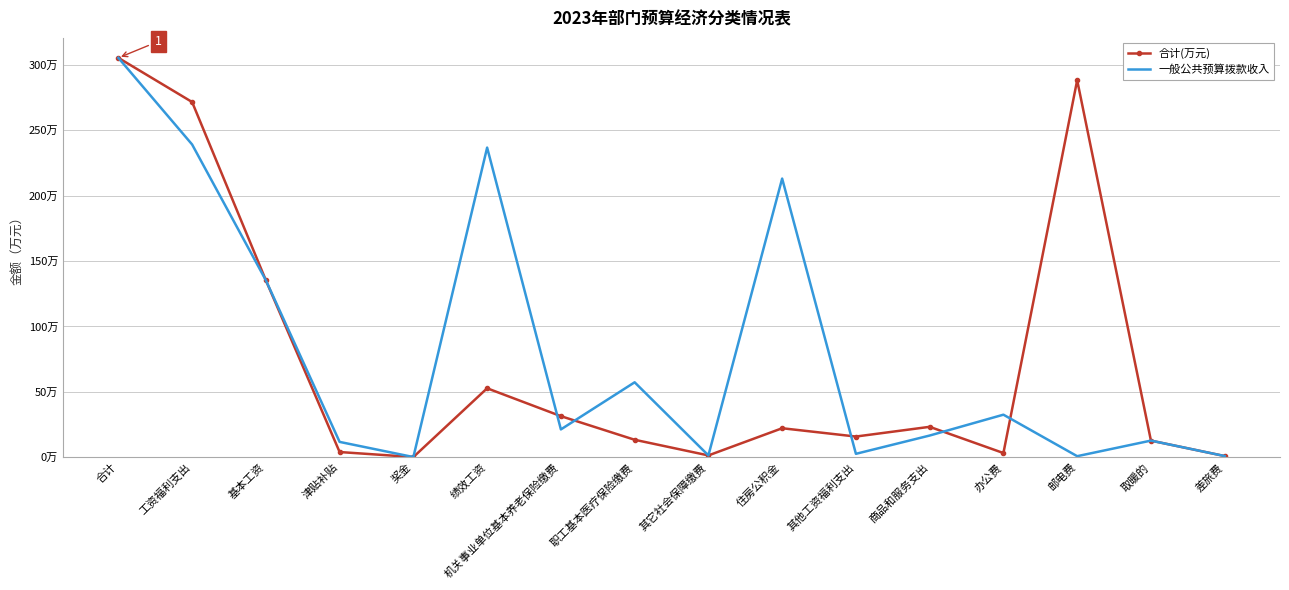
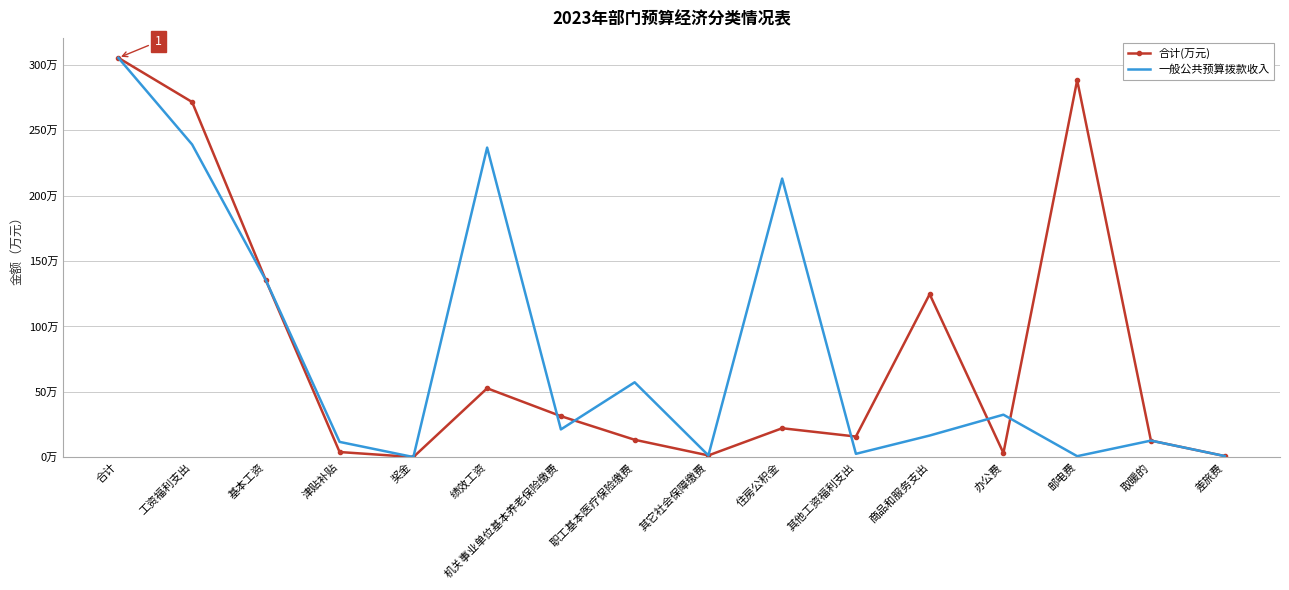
合计(万元), 商品和服务支出: 23万 -> 125万
